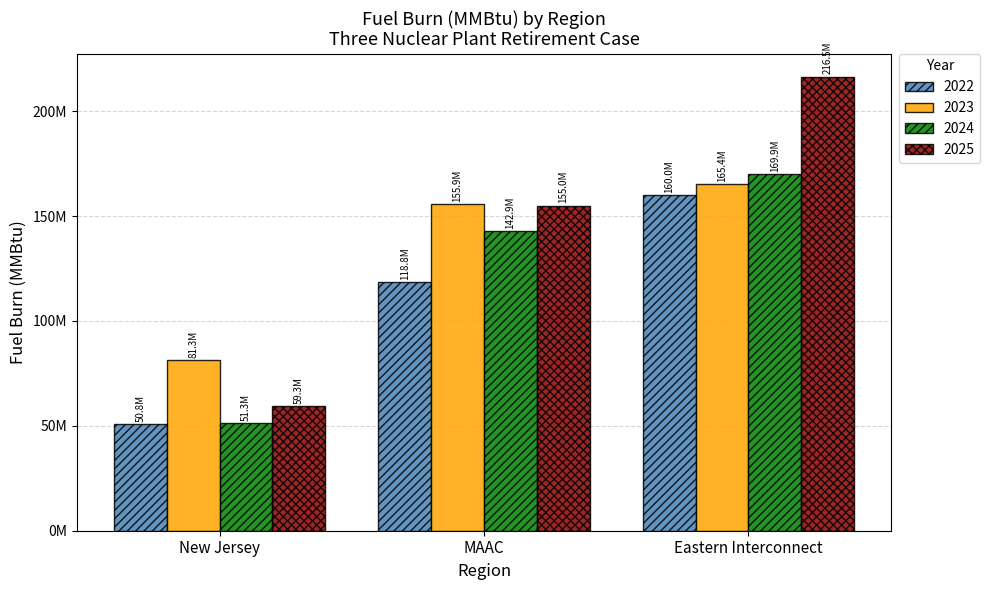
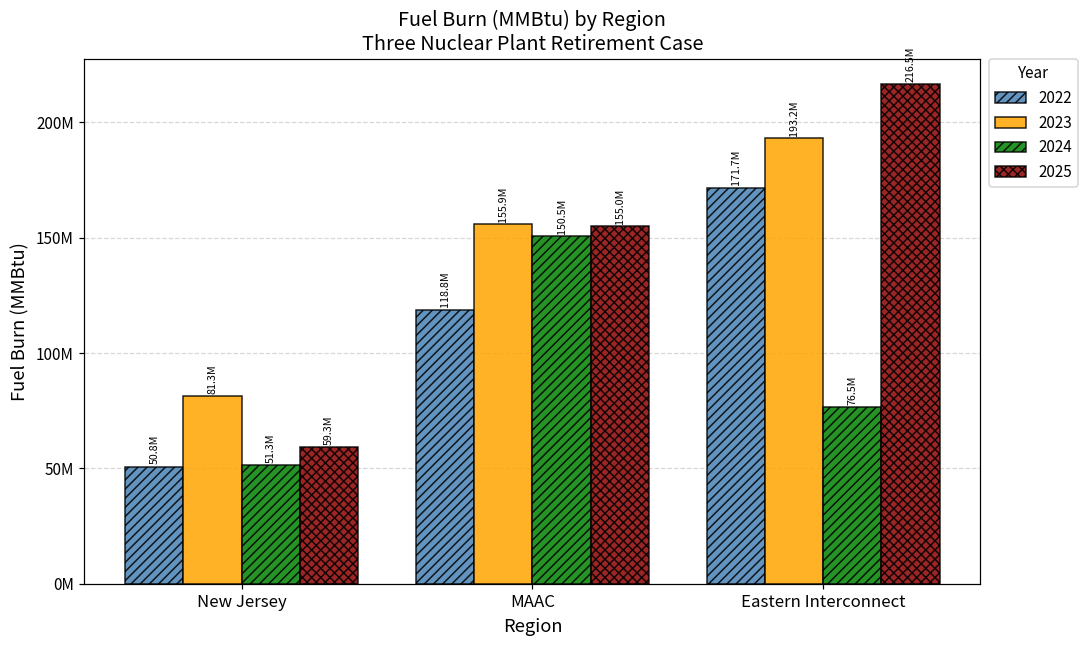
2024, MAAC: 142.9M -> 150.5M
2022, Eastern Interconnect: 160.0M -> 171.7M
2023, Eastern Interconnect: 165.4M -> 193.2M
2024, Eastern Interconnect: 169.9M -> 76.5M
